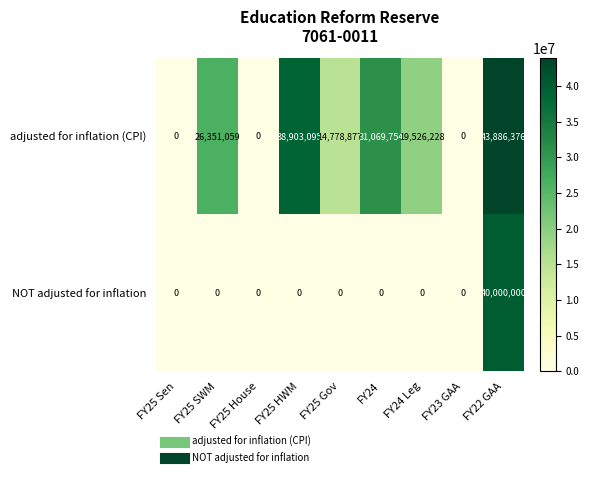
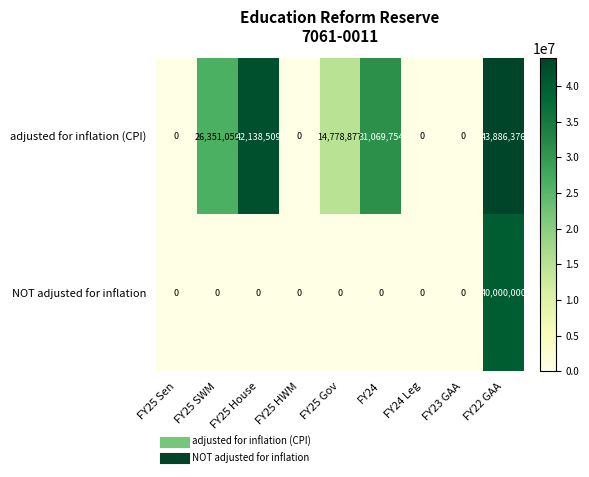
adjusted for inflation (CPI), FY25 House: 0 -> 42,138,509
adjusted for inflation (CPI), FY25 HWM: 38,903,095 -> 0
adjusted for inflation (CPI), FY24 Leg: 19,526,228 -> 0
